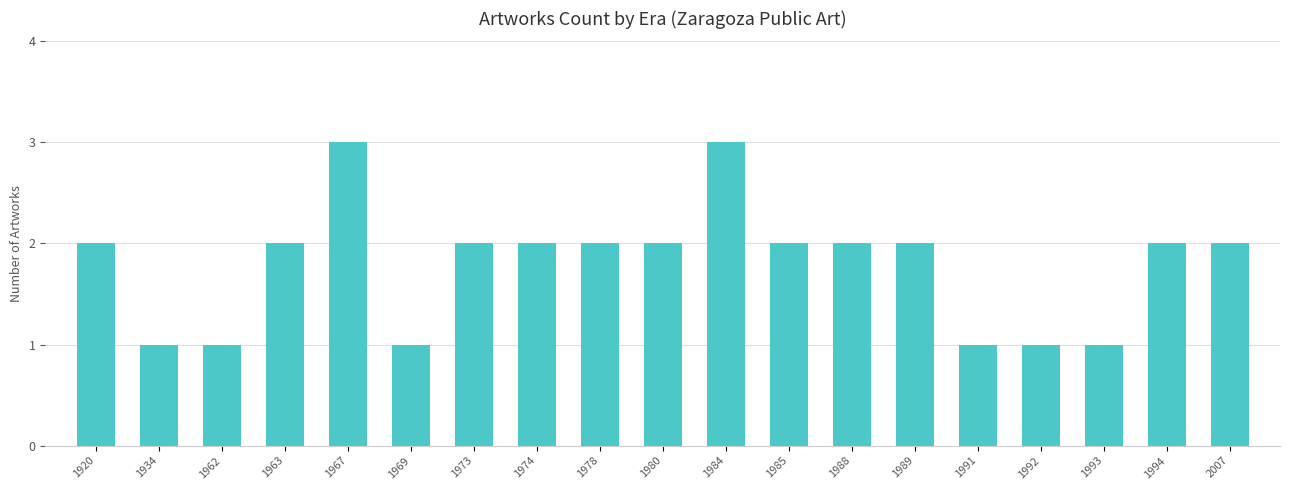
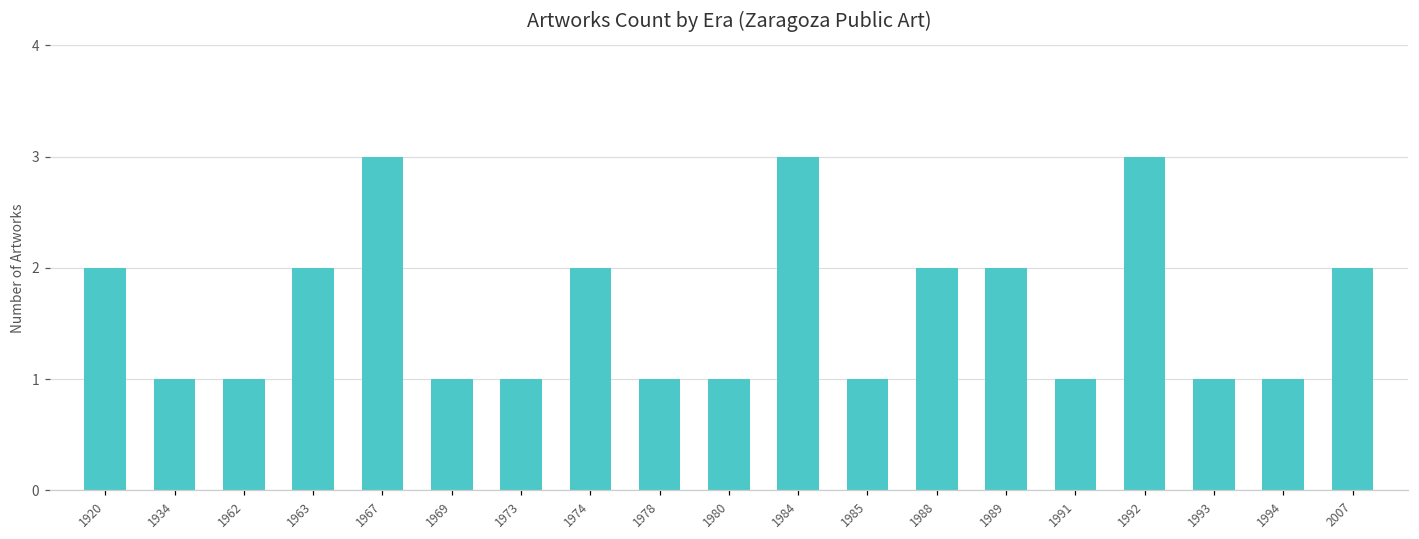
1973: 2 -> 1
1978: 2 -> 1
1980: 2 -> 1
1985: 2 -> 1
1992: 1 -> 3
1994: 2 -> 1
